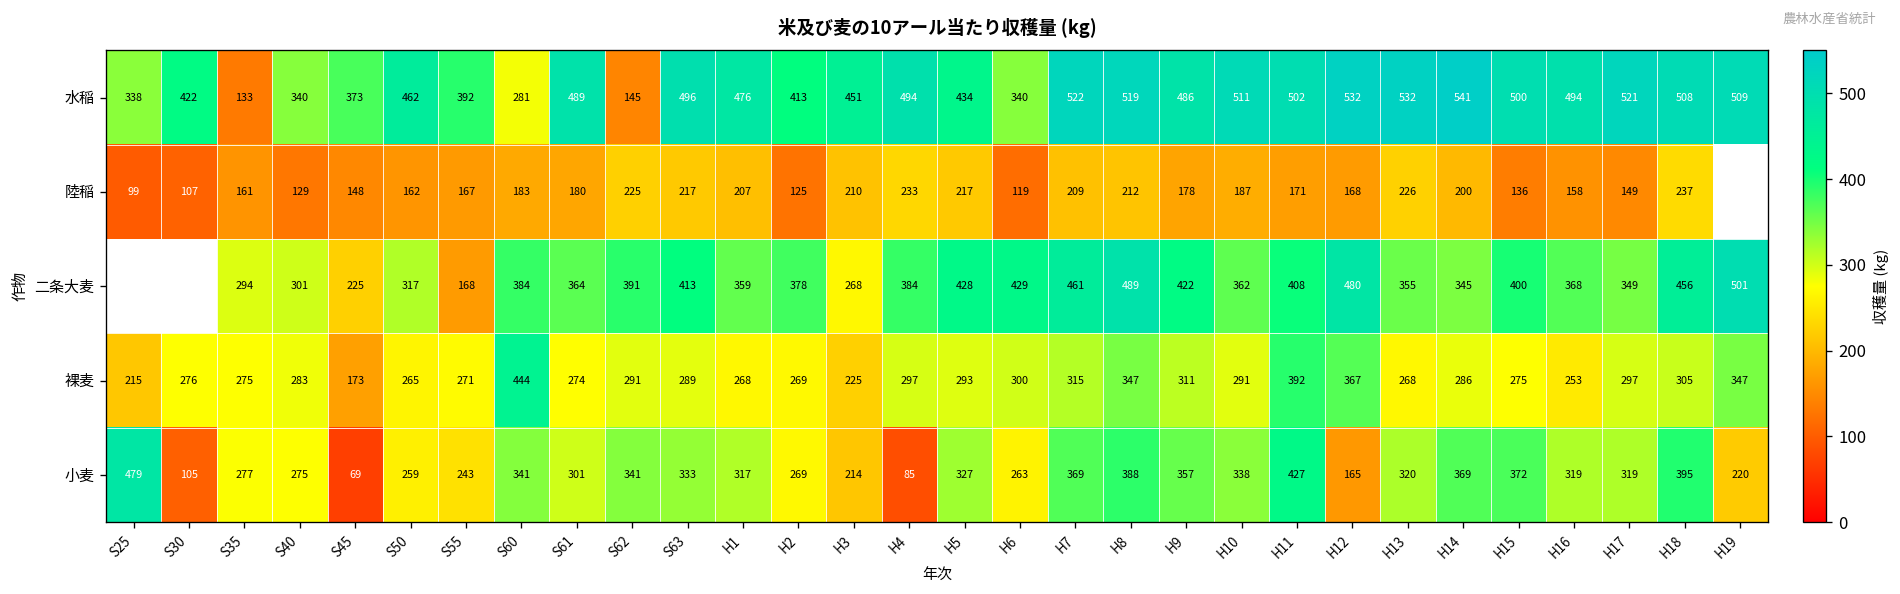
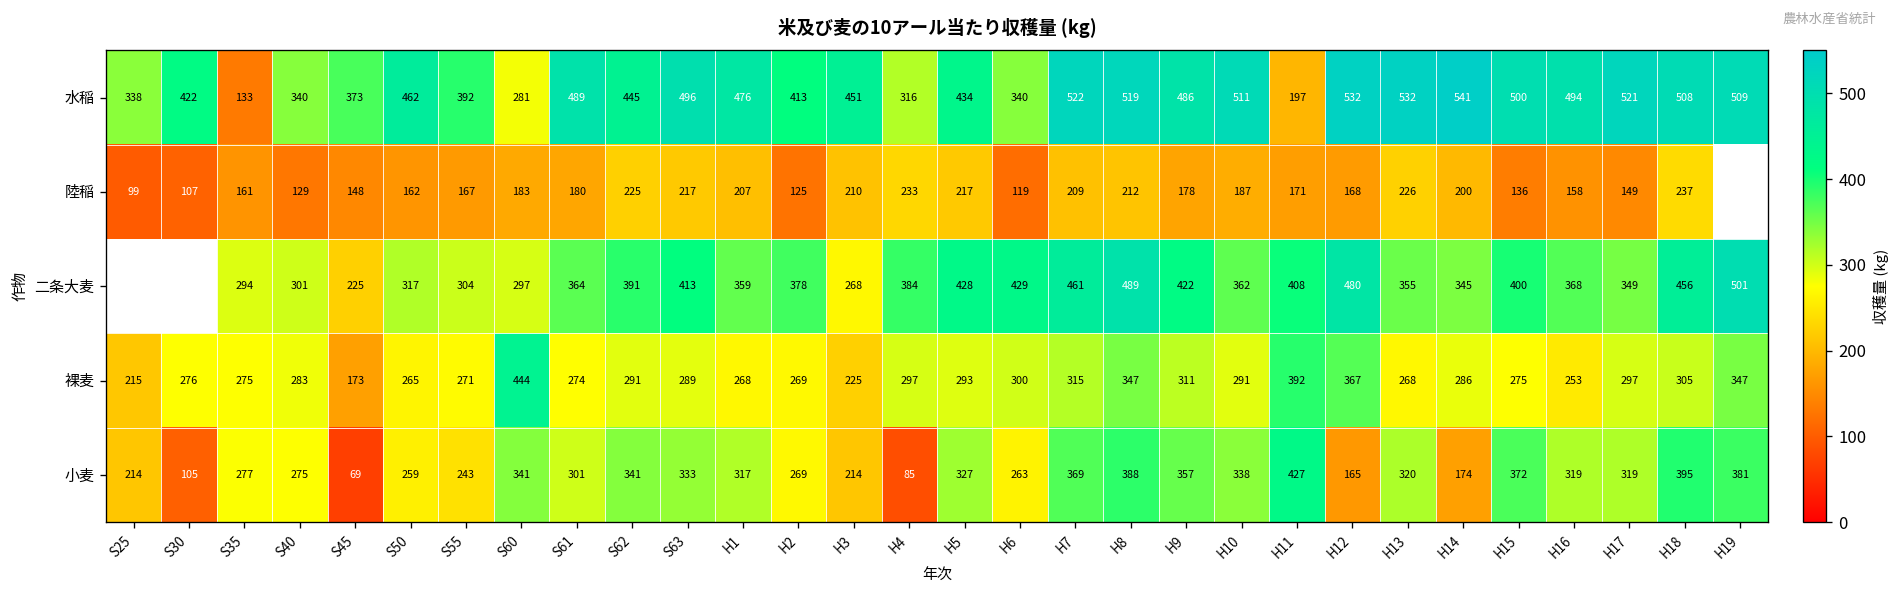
水稲, S62: 145 -> 445
水稲, H4: 494 -> 316
水稲, H11: 502 -> 197
二条大麦, S55: 168 -> 304
二条大麦, S60: 384 -> 297
小麦, S25: 479 -> 214
小麦, H14: 369 -> 174
小麦, H19: 220 -> 381
